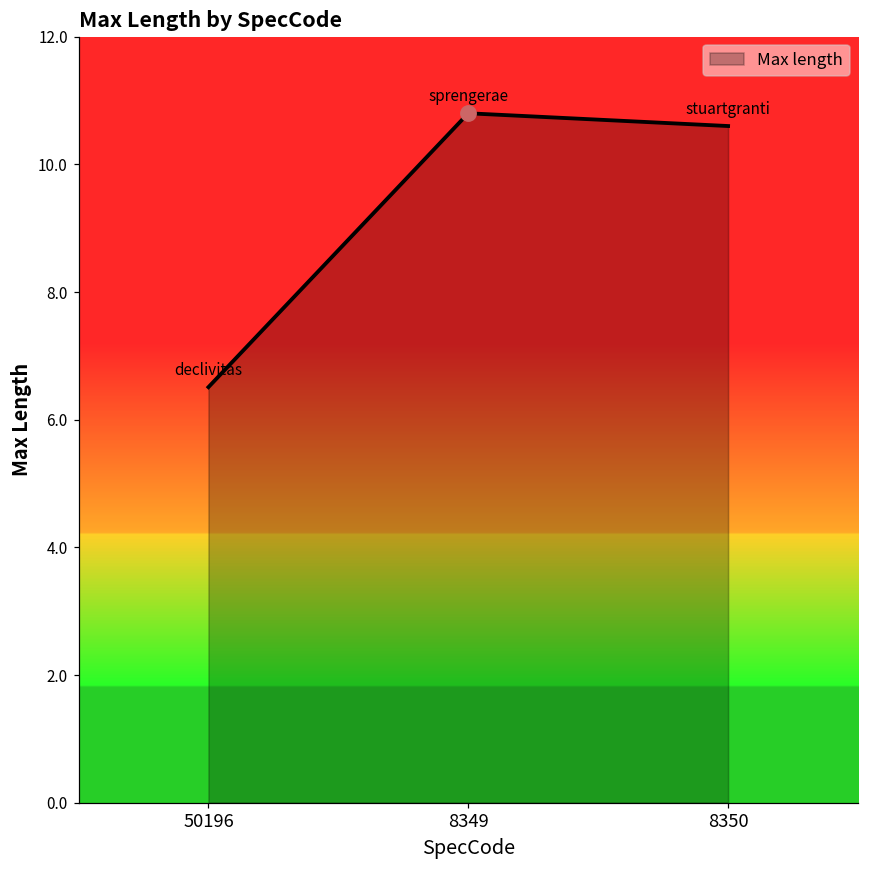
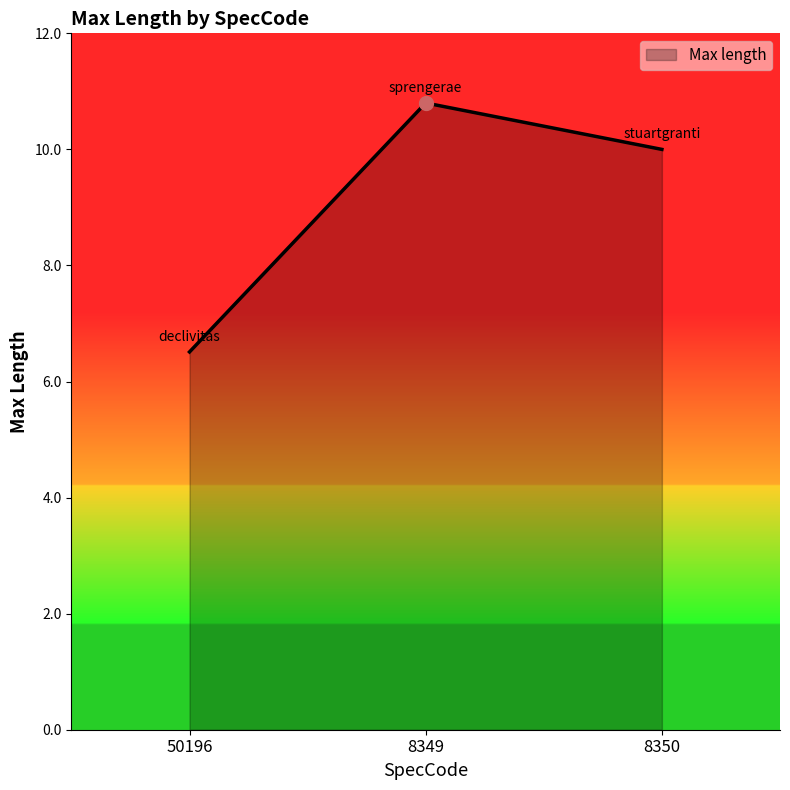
Max length, 8350: 10.6 -> 10.0
